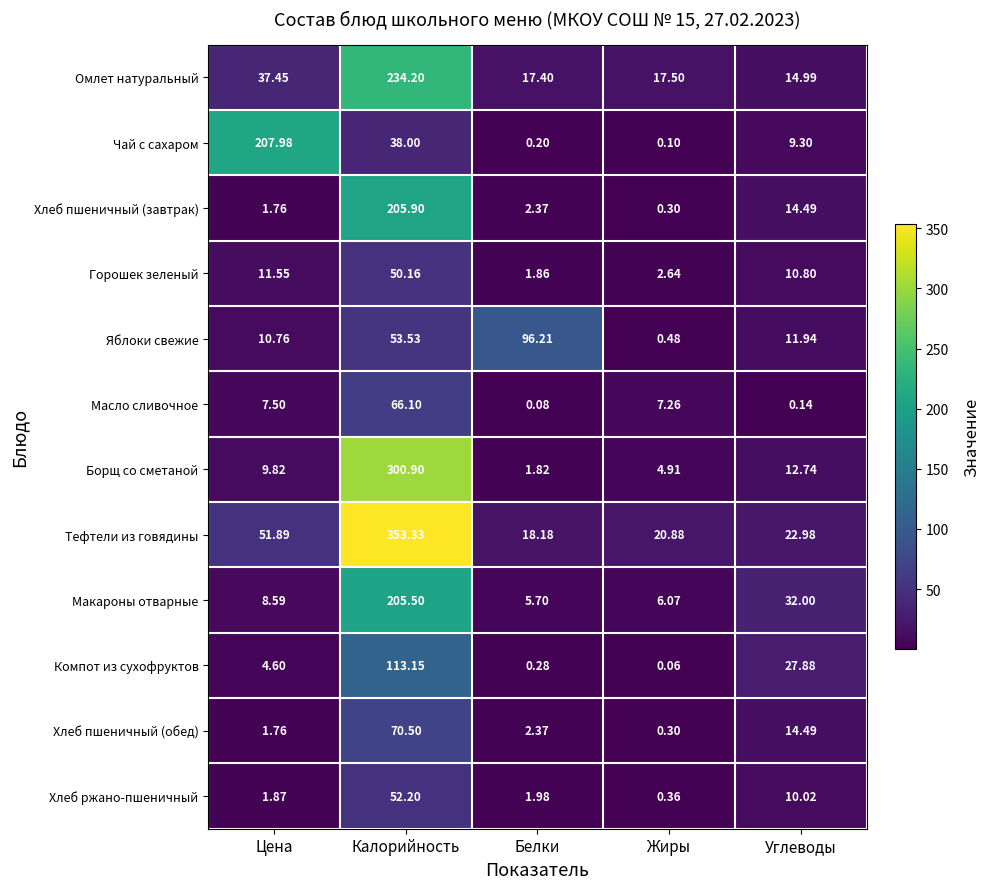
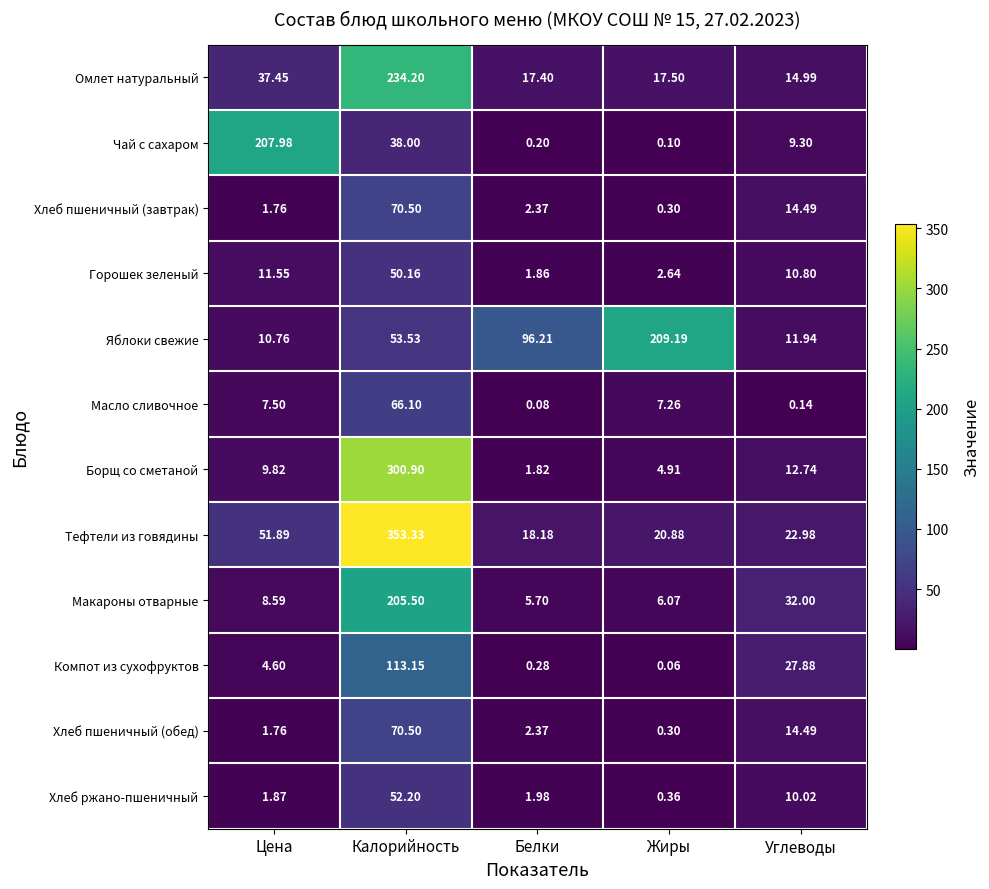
Хлеб пшеничный (завтрак), Калорийность: 205.90 -> 70.50
Яблоки свежие, Жиры: 0.48 -> 209.19
